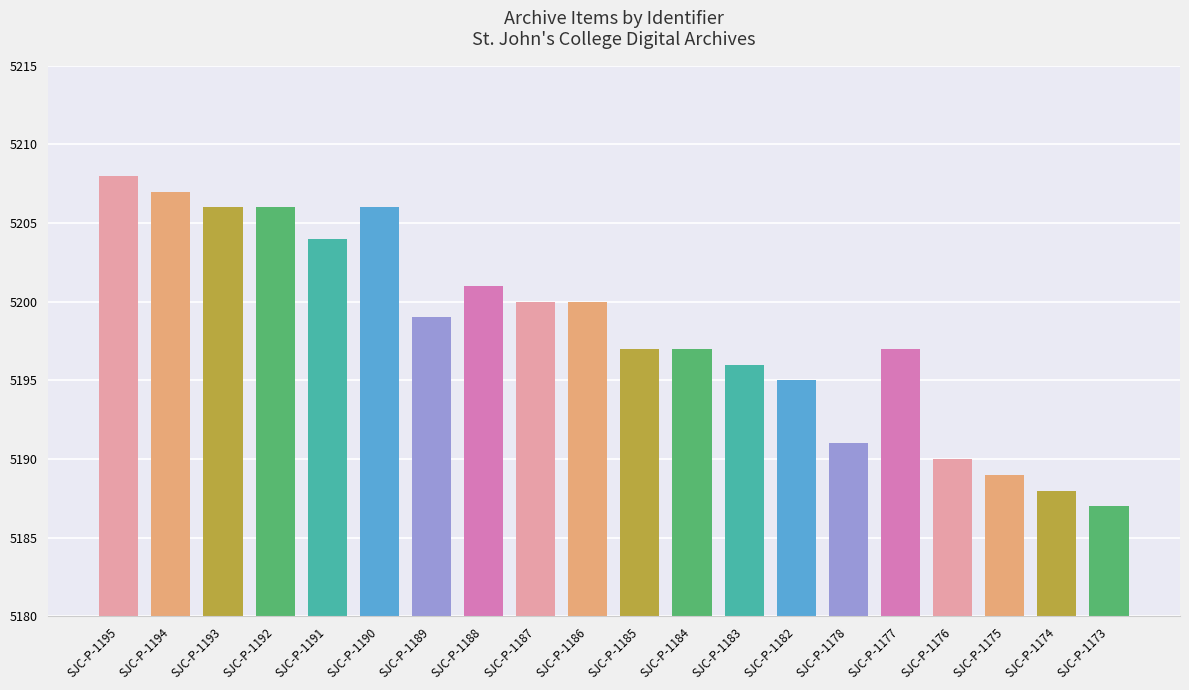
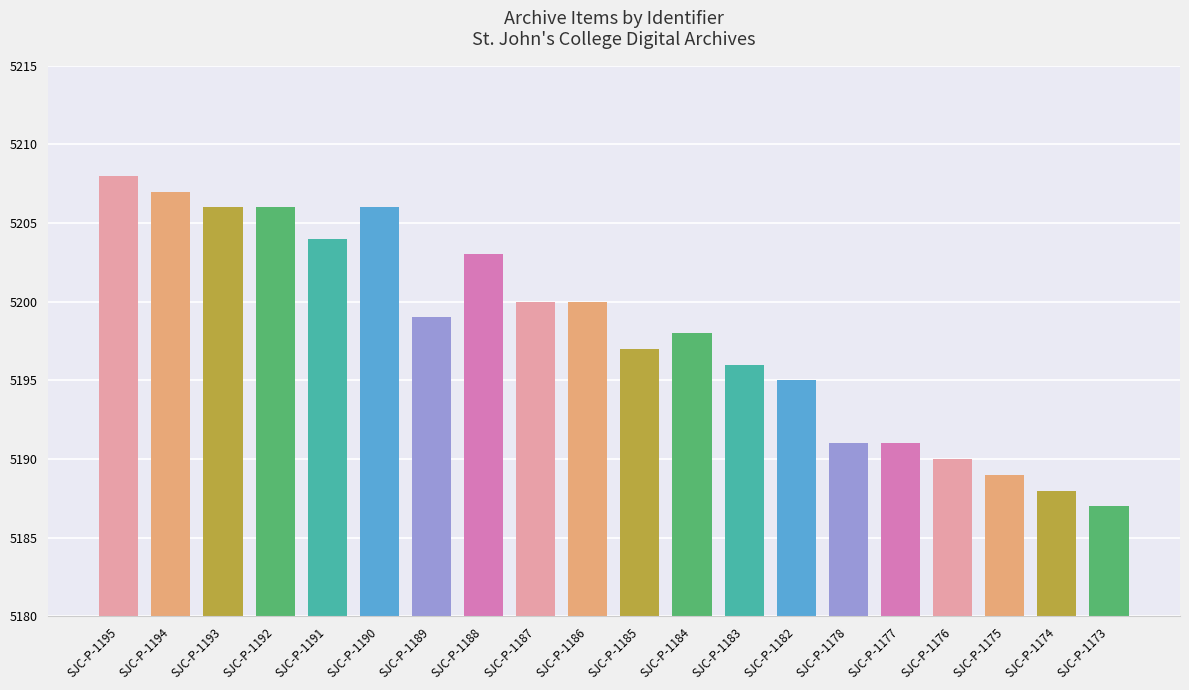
SJC-P-1188: 5201 -> 5203
SJC-P-1184: 5197 -> 5198
SJC-P-1177: 5197 -> 5191
